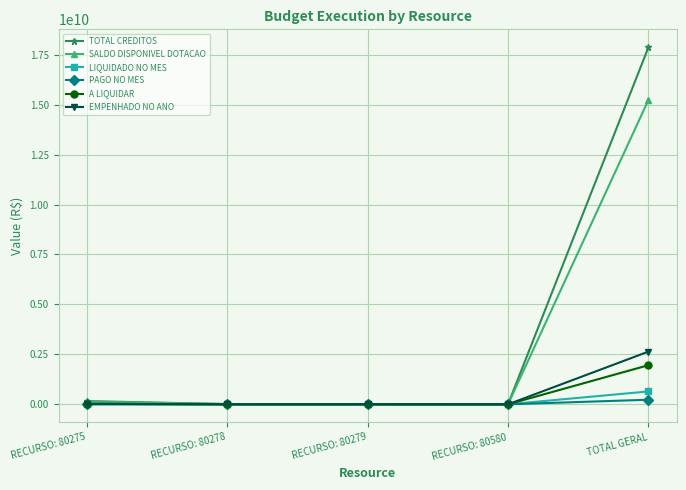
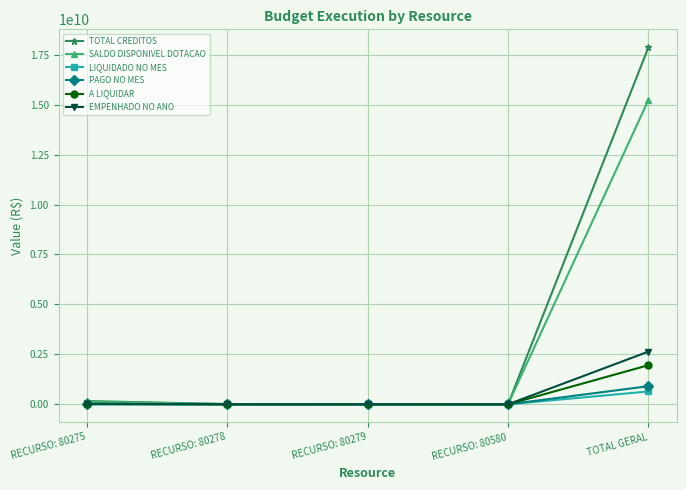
PAGO NO MES, TOTAL GERAL: 200000000 -> 900000000
